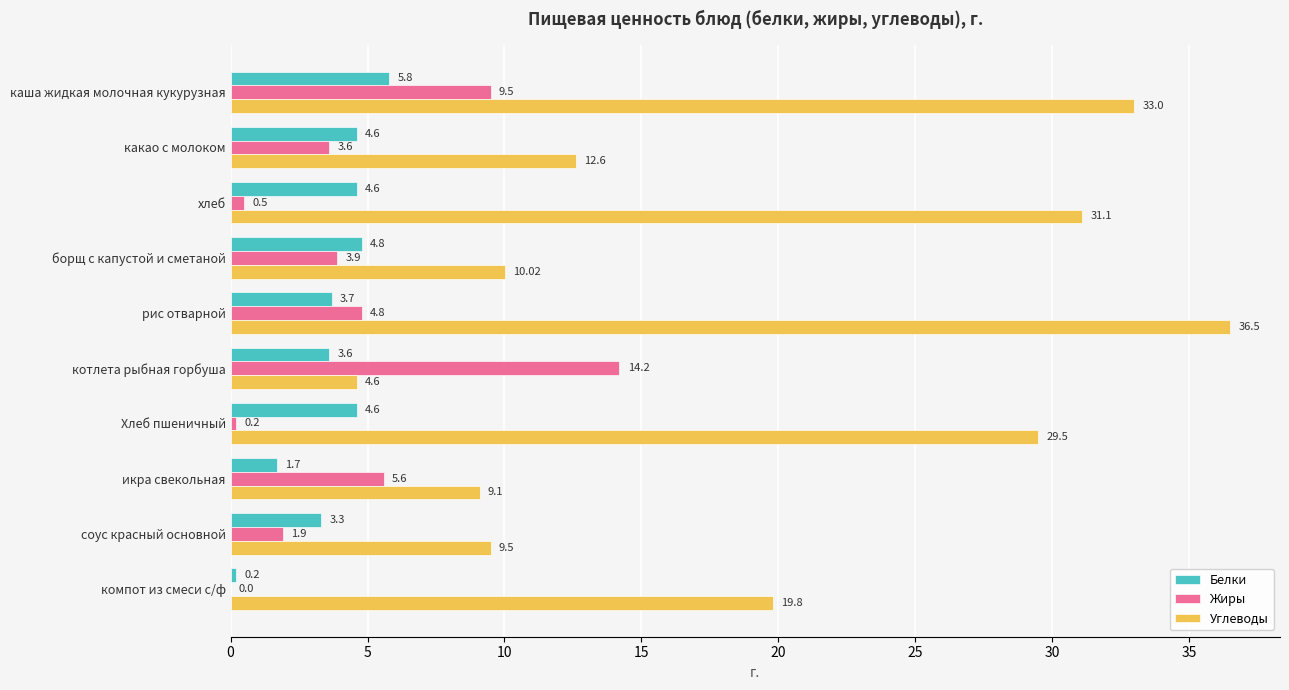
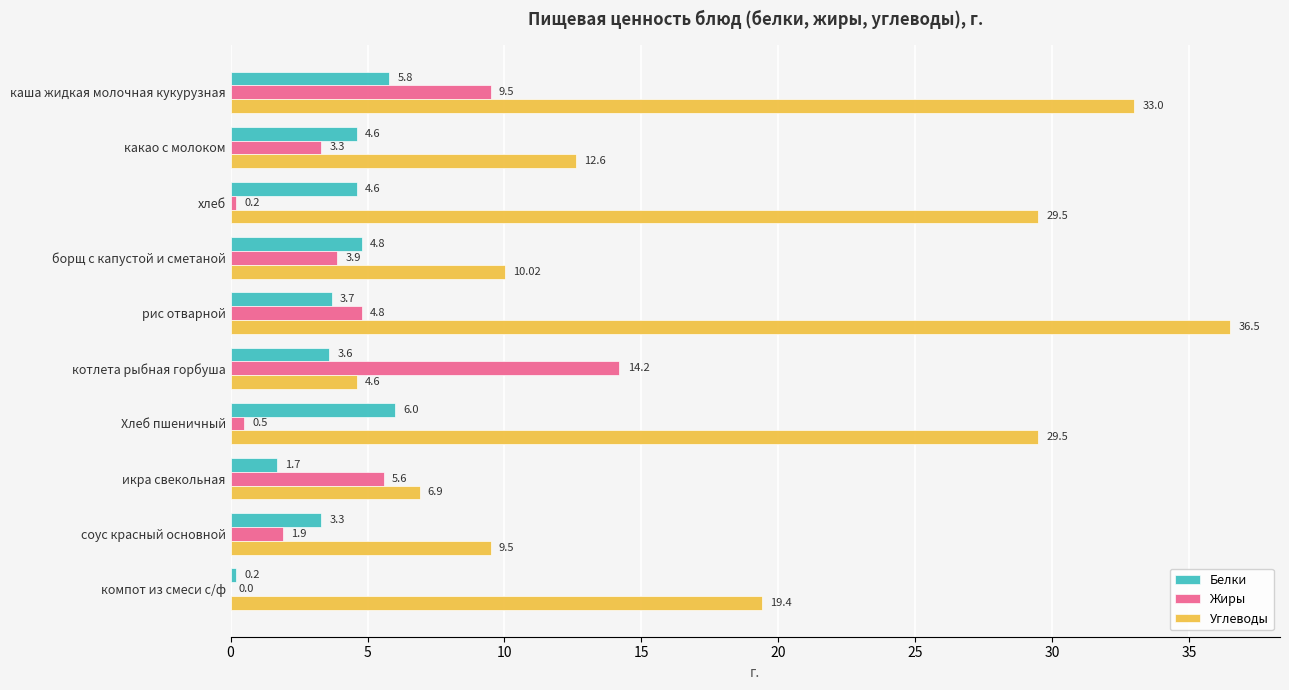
Жиры, какао с молоком: 3.6 -> 3.3
Жиры, хлеб: 0.5 -> 0.2
Углеводы, хлеб: 31.1 -> 29.5
Белки, Хлеб пшеничный: 4.6 -> 6.0
Жиры, Хлеб пшеничный: 0.2 -> 0.5
Углеводы, икра свекольная: 9.1 -> 6.9
Углеводы, компот из смеси с/ф: 19.8 -> 19.4
